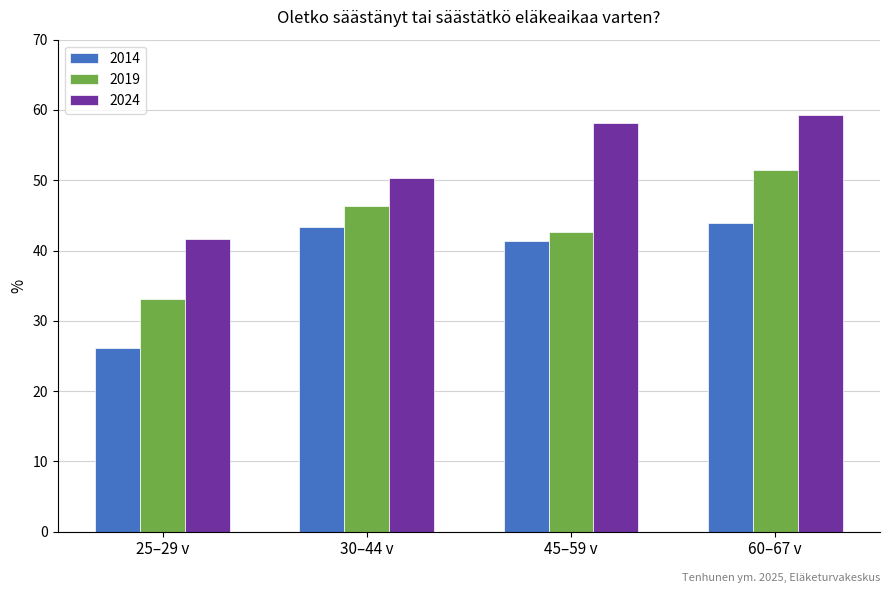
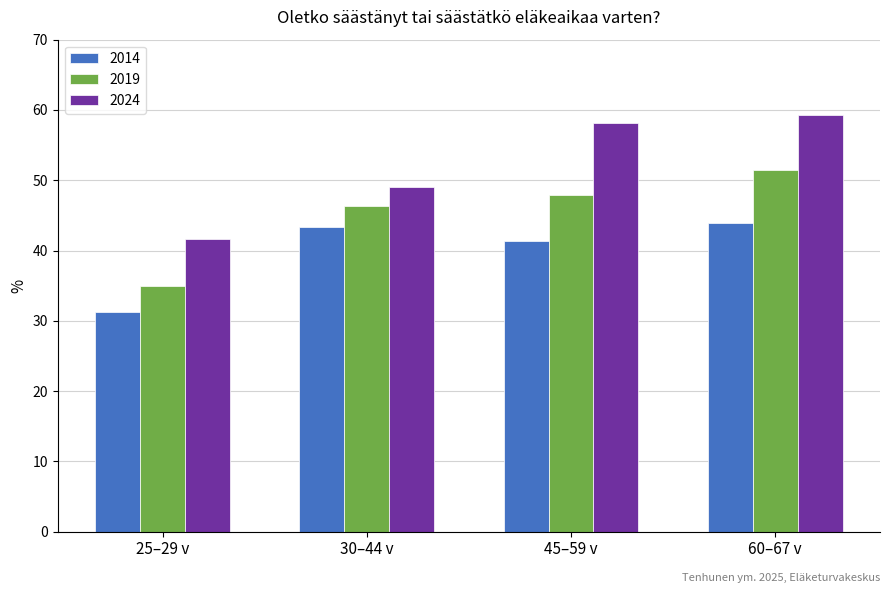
2014, 25–29 v: 26 -> 31
2019, 25–29 v: 33 -> 35
2024, 30–44 v: 50 -> 49
2019, 45–59 v: 43 -> 48
